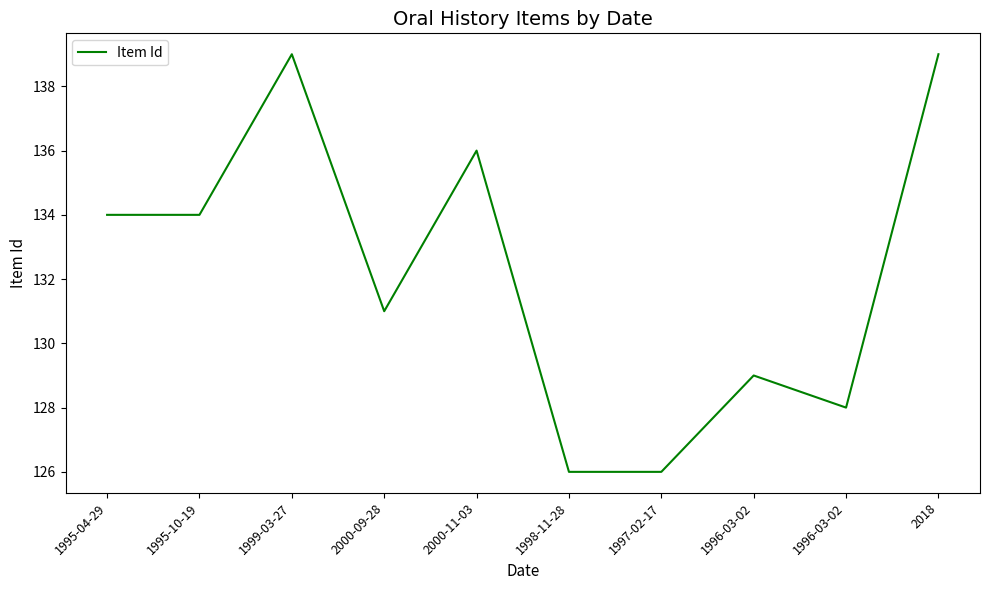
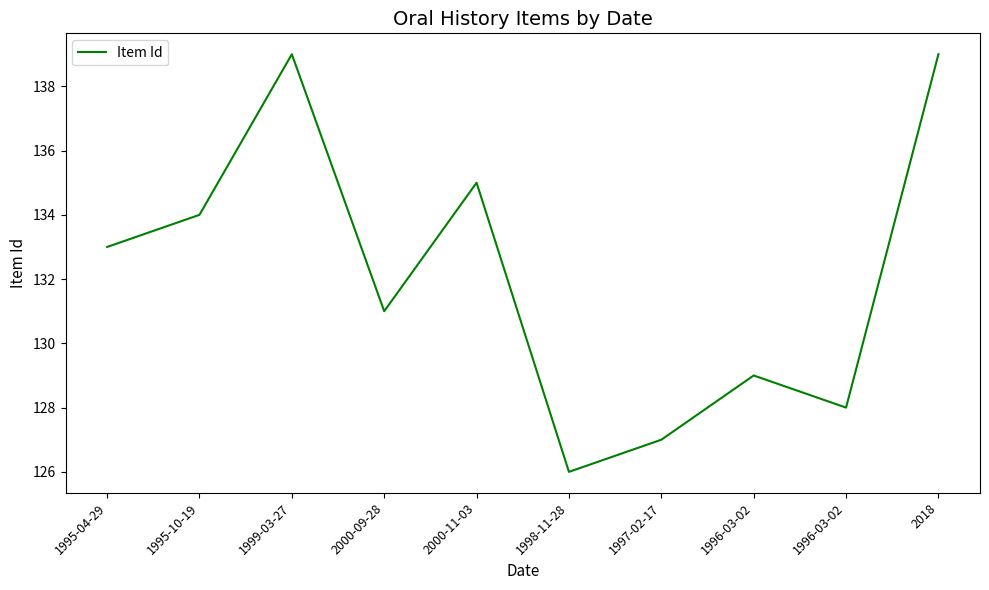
1995-04-29: 134 -> 133
2000-11-03: 136 -> 135
1997-02-17: 126 -> 127
